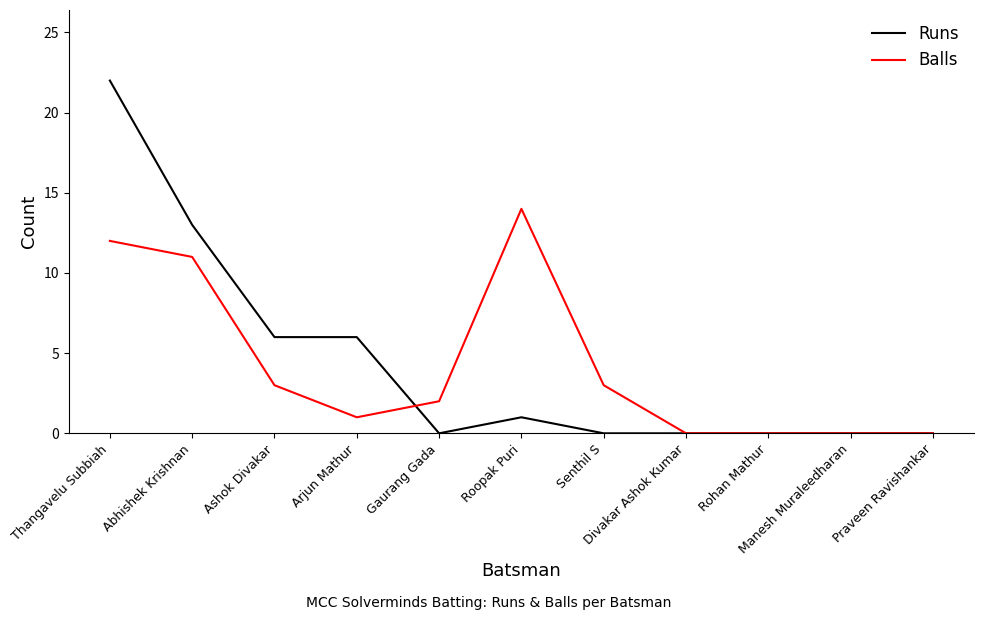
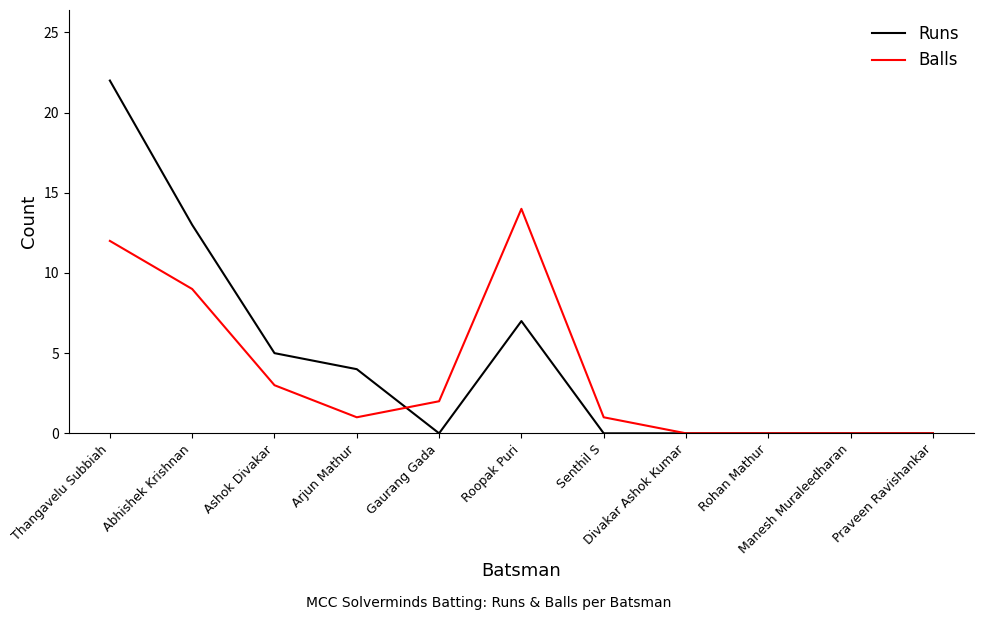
Balls, Abhishek Krishnan: 11 -> 9
Runs, Ashok Divakar: 6 -> 5
Runs, Arjun Mathur: 6 -> 4
Runs, Roopak Puri: 1 -> 7
Balls, Senthil S: 3 -> 1
